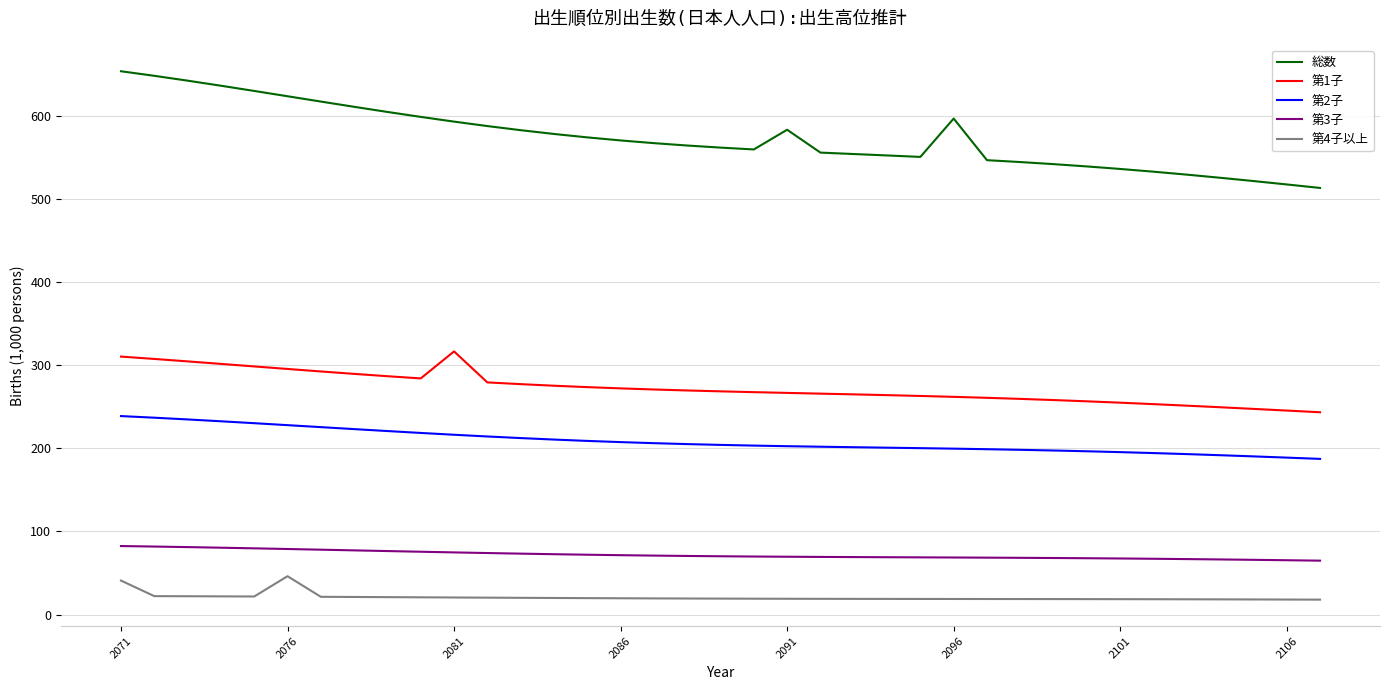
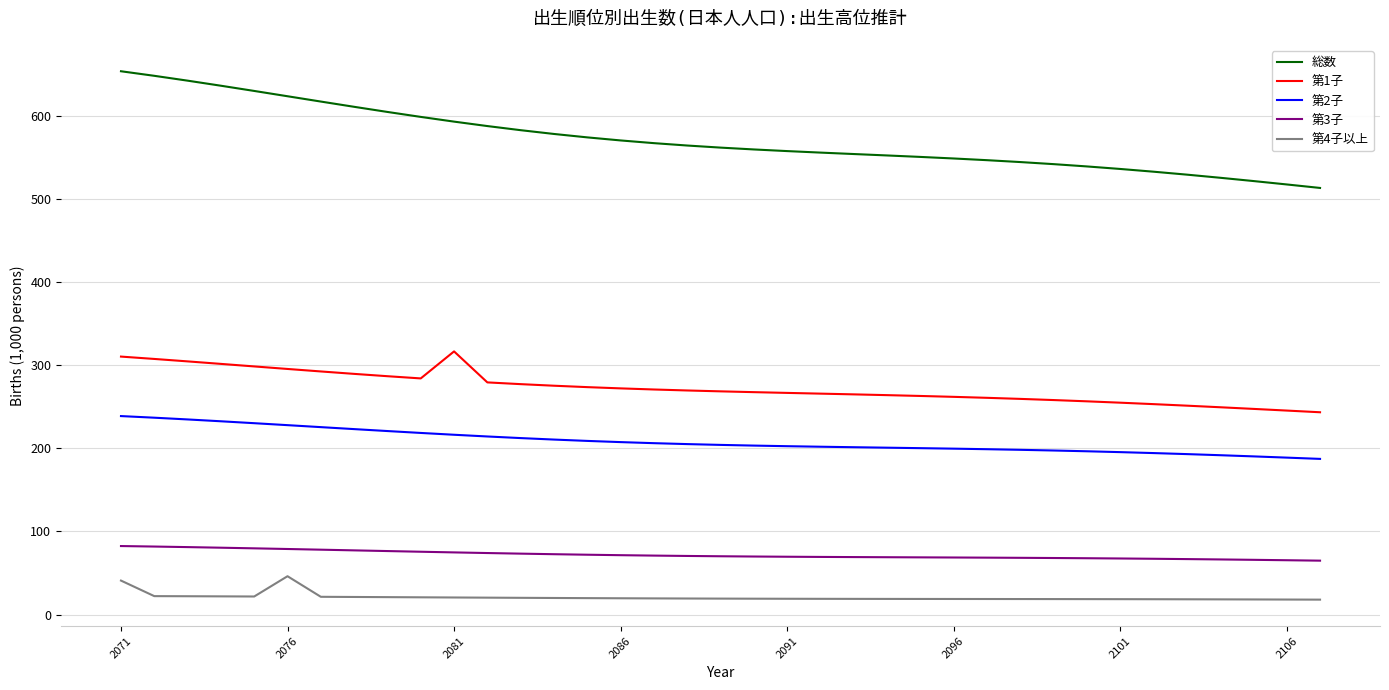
総数, 2091: 580 -> 560
総数, 2096: 600 -> 550
